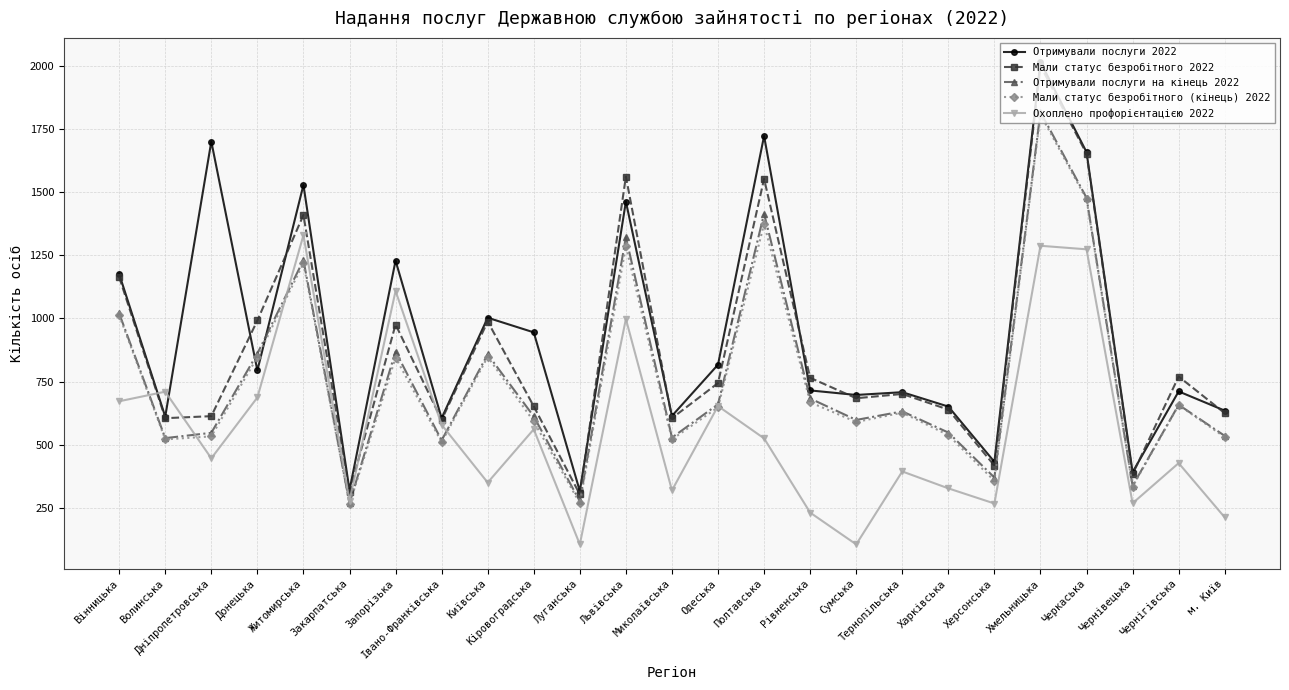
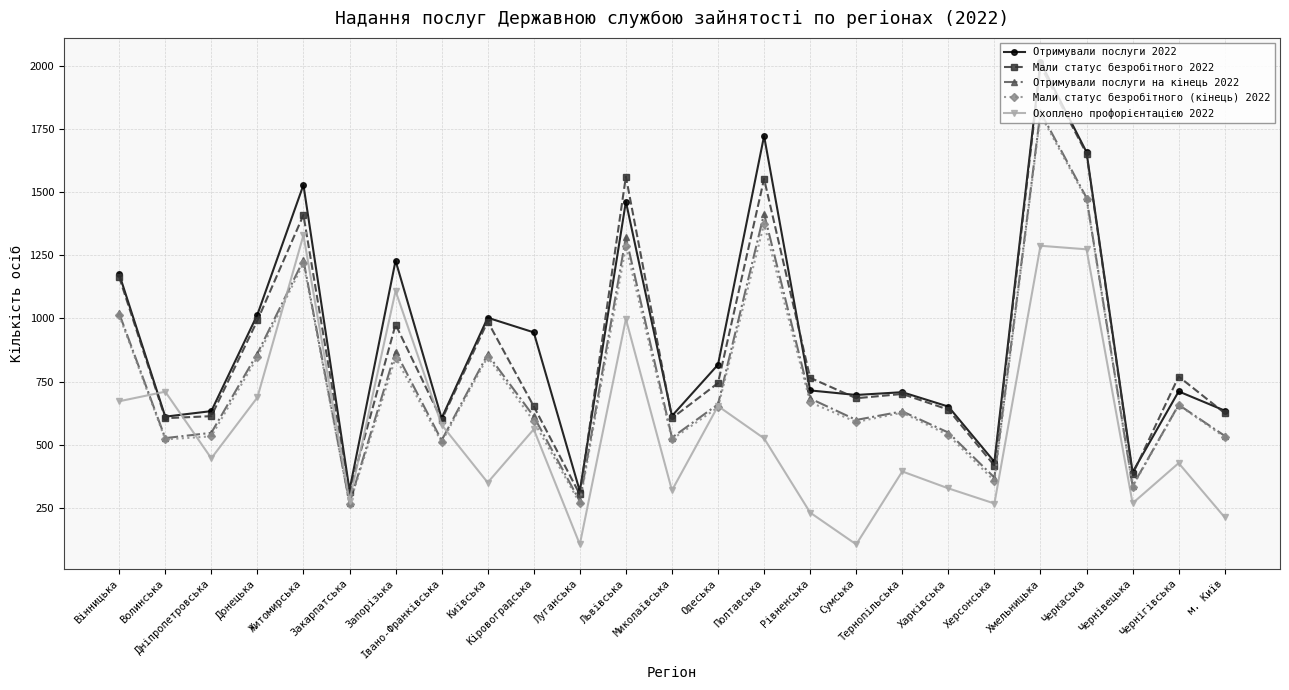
Отримували послуги 2022, Дніпропетровська: 1700 -> 630
Отримували послуги 2022, Донецька: 790 -> 1020
